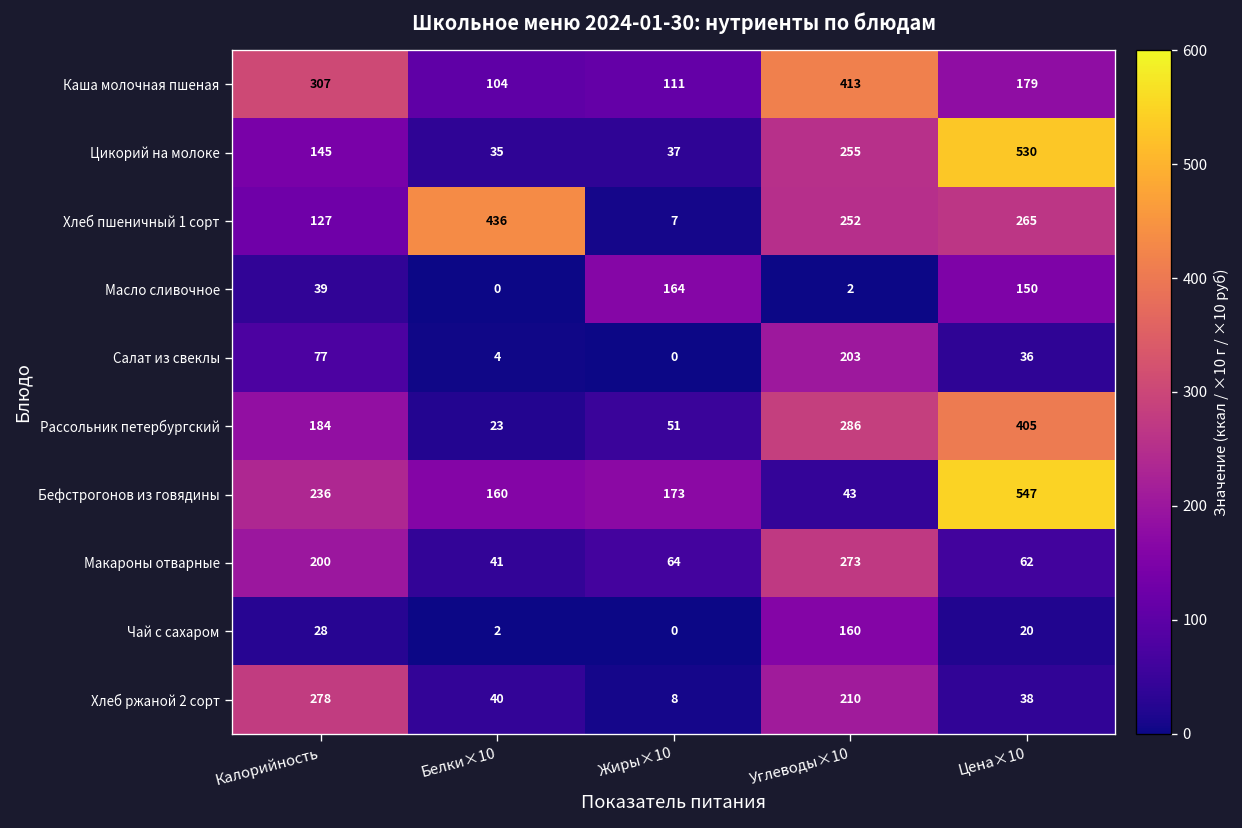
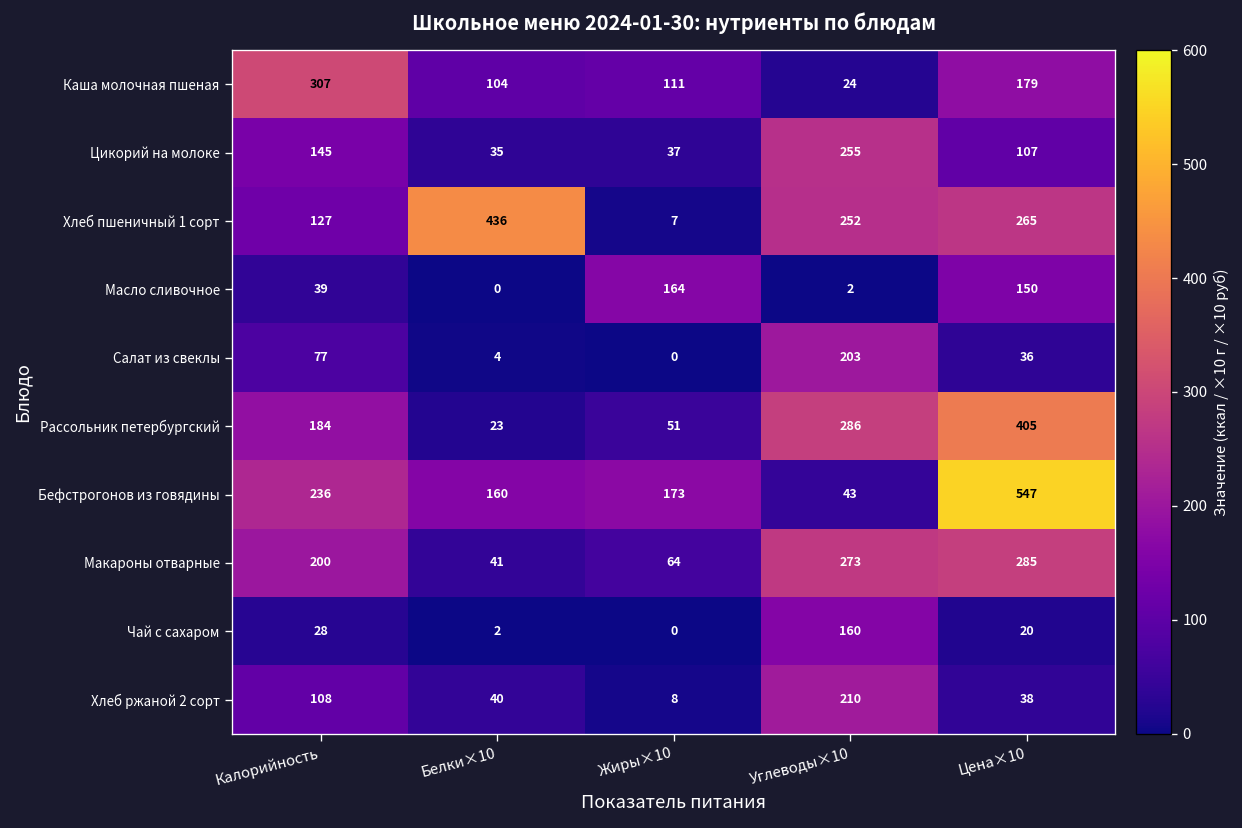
Каша молочная пшеная, Углеводы×10: 413 -> 24
Цикорий на молоке, Цена×10: 530 -> 107
Макароны отварные, Цена×10: 62 -> 285
Хлеб ржаной 2 сорт, Калорийность: 278 -> 108
